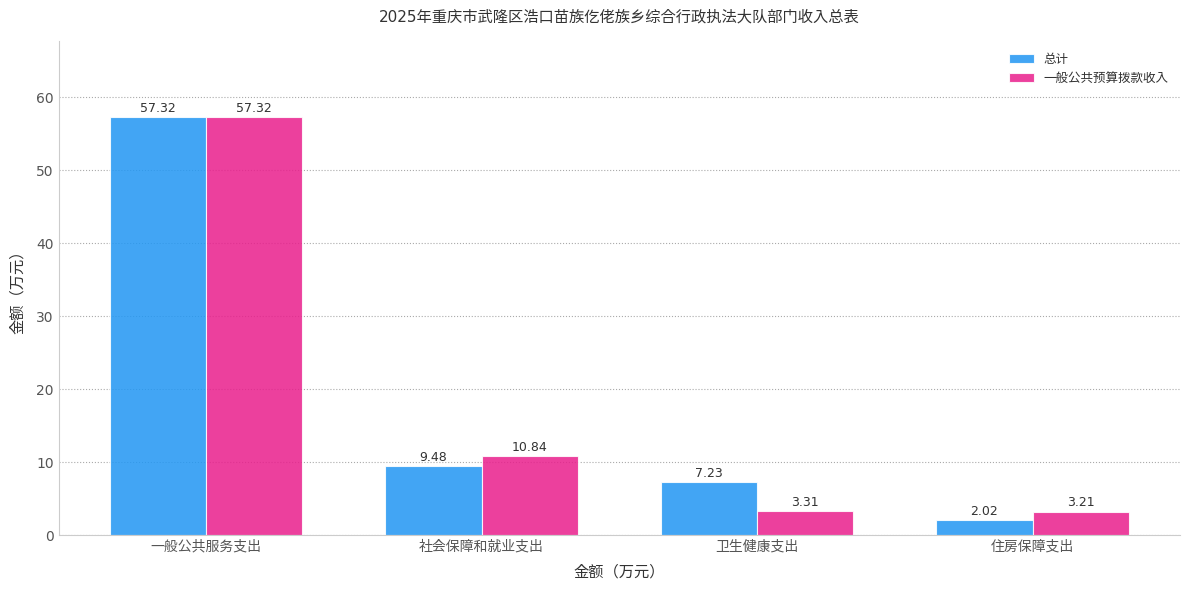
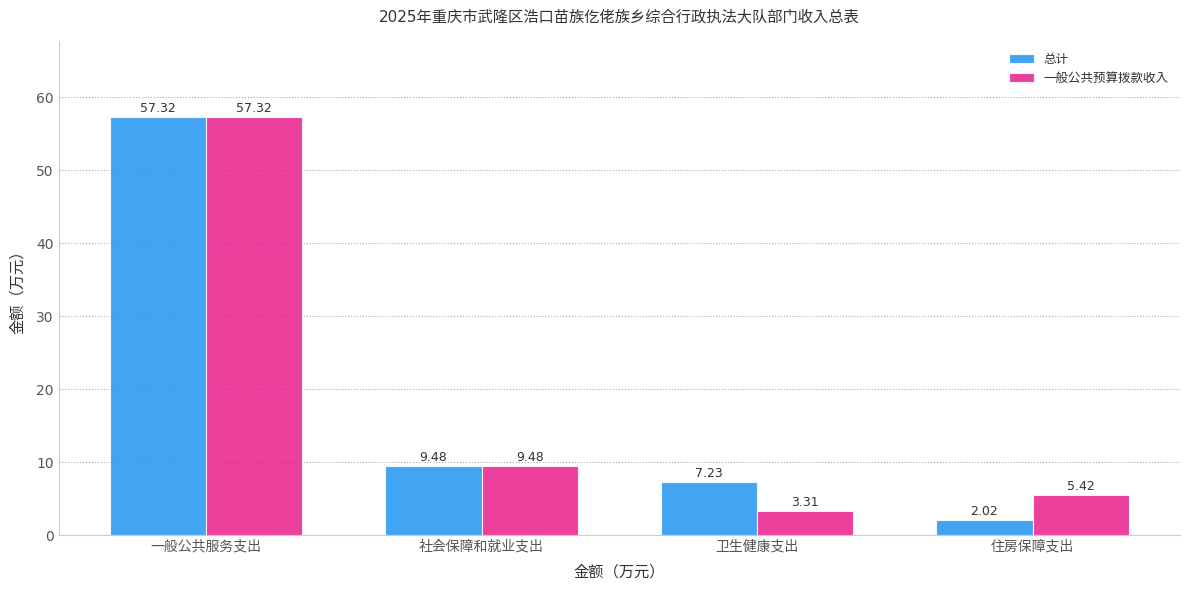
一般公共预算拨款收入, 社会保障和就业支出: 10.84 -> 9.48
一般公共预算拨款收入, 住房保障支出: 3.21 -> 5.42
